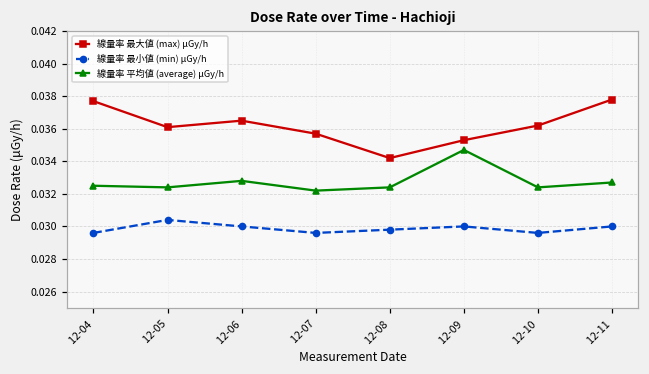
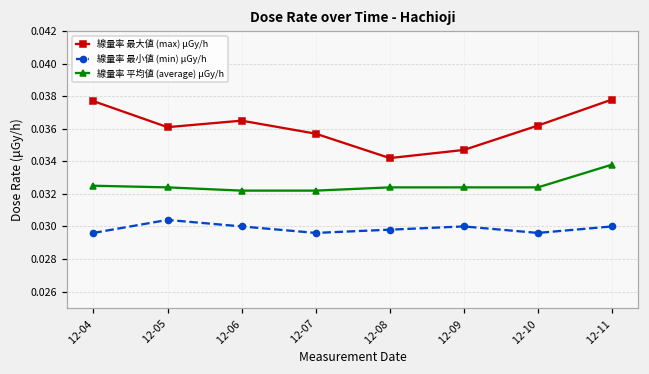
線量率 平均値 (average) μGy/h, 12-06: 0.0328 -> 0.0322
線量率 最大値 (max) μGy/h, 12-09: 0.0353 -> 0.0347
線量率 平均値 (average) μGy/h, 12-09: 0.0347 -> 0.0324
線量率 平均値 (average) μGy/h, 12-11: 0.0327 -> 0.0338
